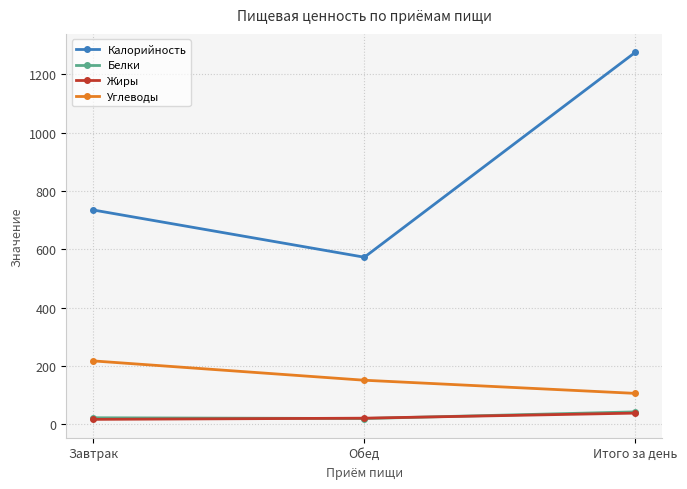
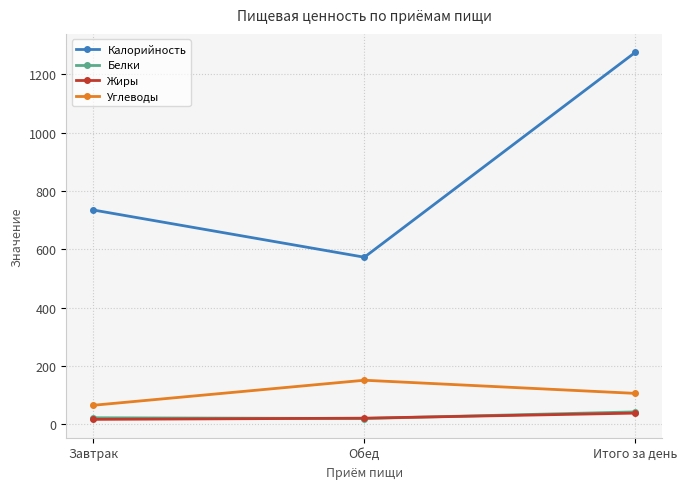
Углеводы, Завтрак: 220 -> 70
